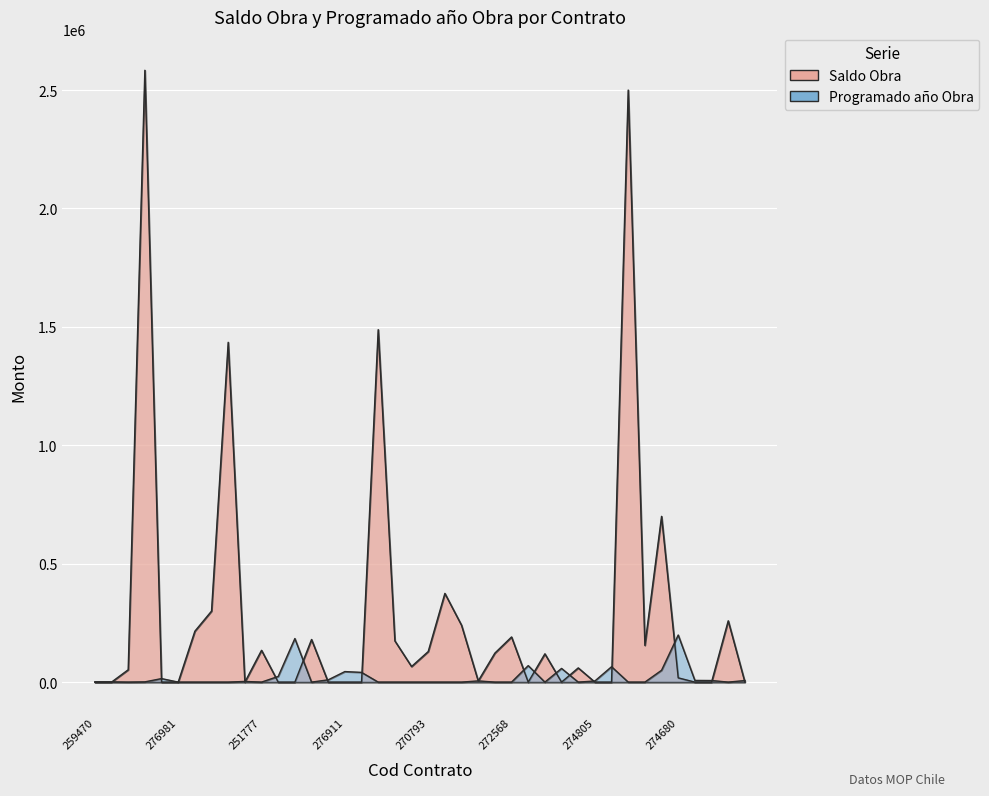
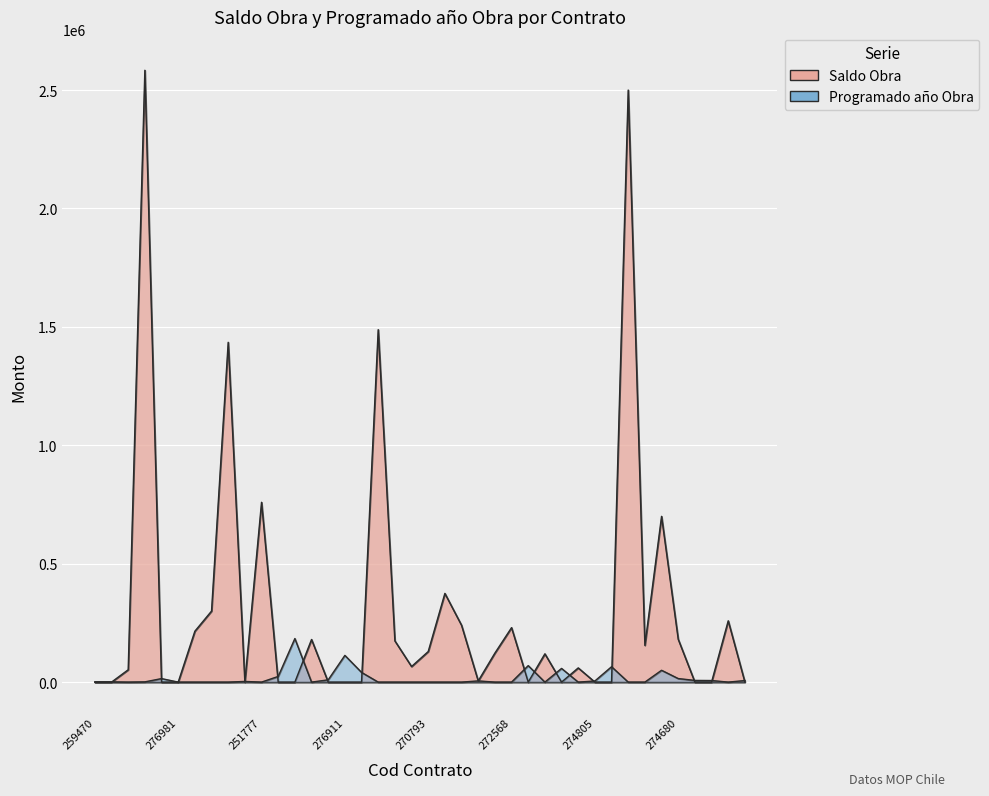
Saldo Obra, 251777: 130000 -> 760000
Programado año Obra, 276911: 40000 -> 110000
Saldo Obra, 272568: 190000 -> 230000
Saldo Obra, 274680: 20000 -> 180000
Programado año Obra, 274680: 200000 -> 20000
